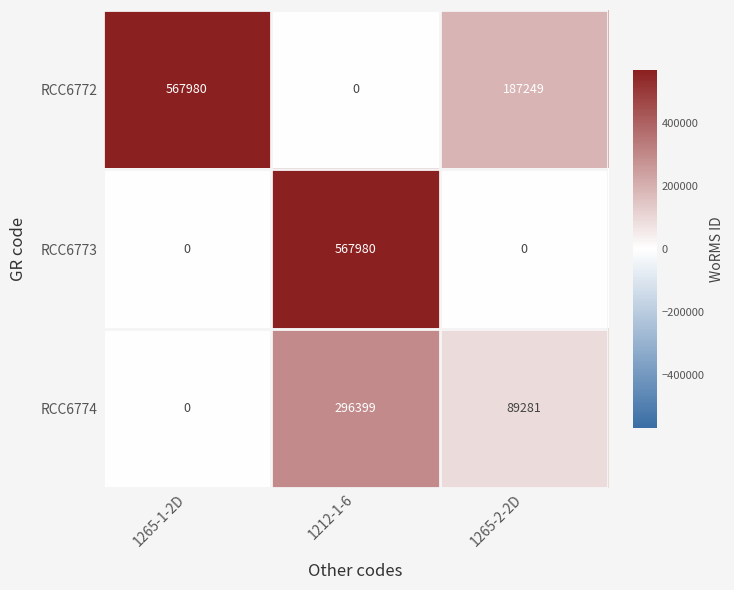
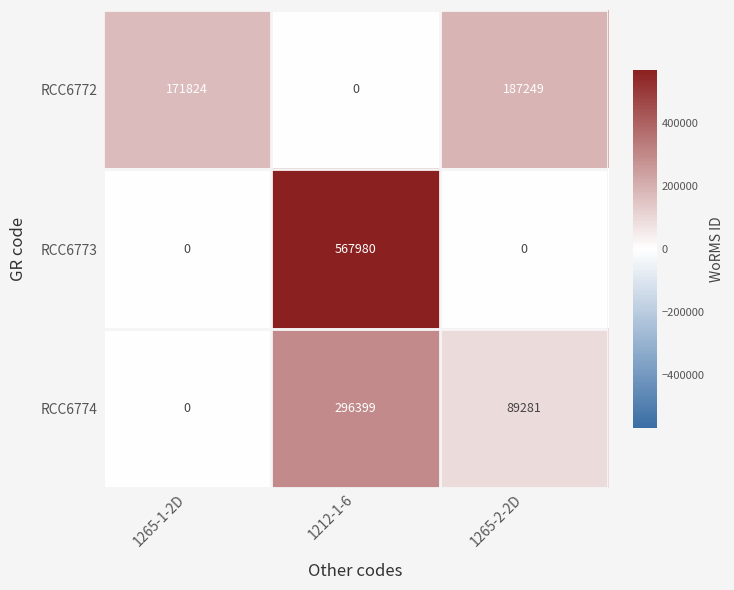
RCC6772, 1265-1-2D: 567980 -> 171824
